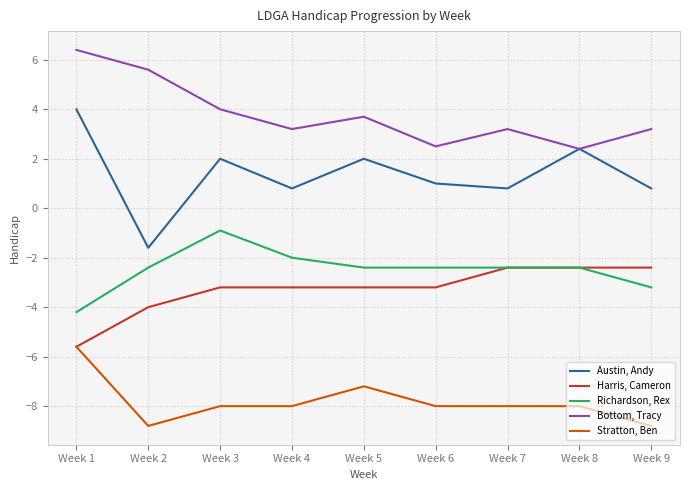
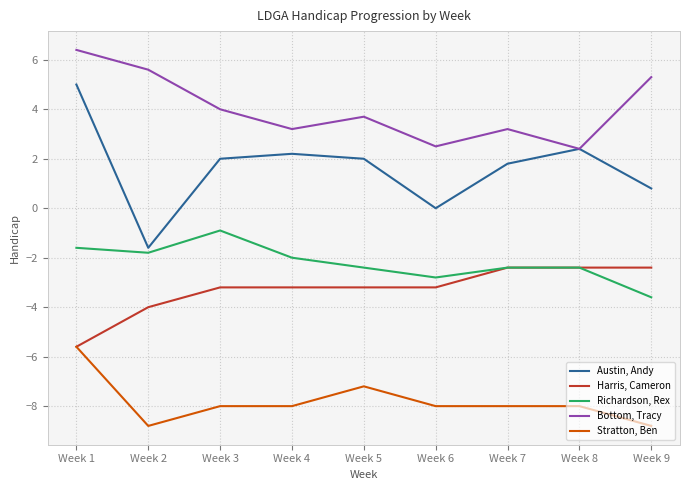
Austin, Andy, Week 1: 4 -> 5
Richardson, Rex, Week 1: -4.2 -> -1.6
Richardson, Rex, Week 2: -2.4 -> -1.8
Austin, Andy, Week 4: 0.8 -> 2.2
Austin, Andy, Week 6: 1 -> 0
Richardson, Rex, Week 6: -2.4 -> -2.8
Austin, Andy, Week 7: 0.8 -> 1.8
Richardson, Rex, Week 9: -3.2 -> -3.6
Bottom, Tracy, Week 9: 3.2 -> 5.3
